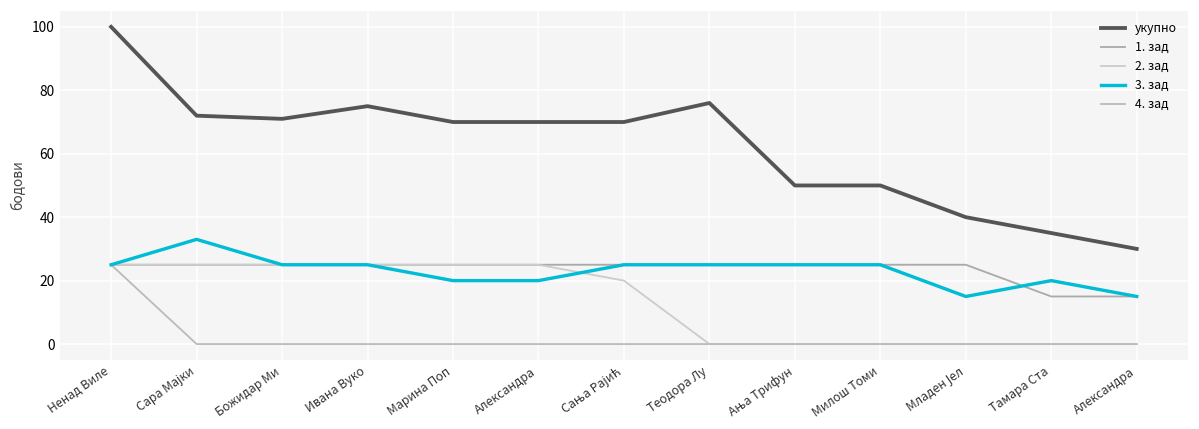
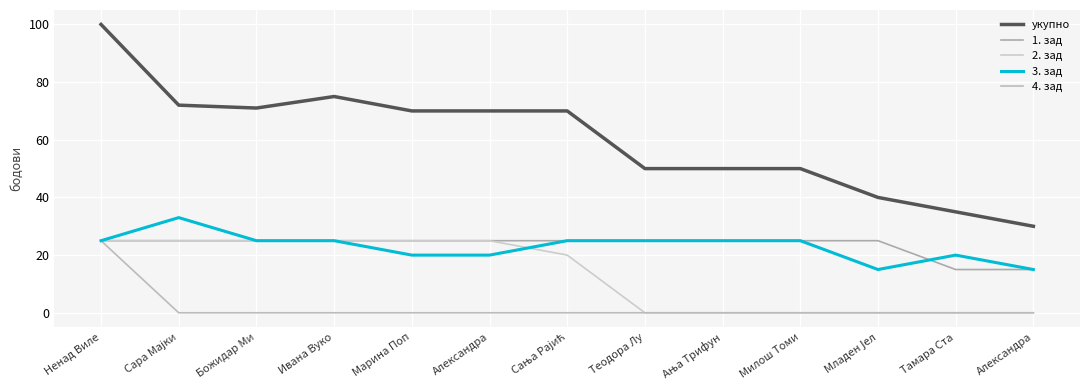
укупно, Теодора Лу: 76 -> 50
